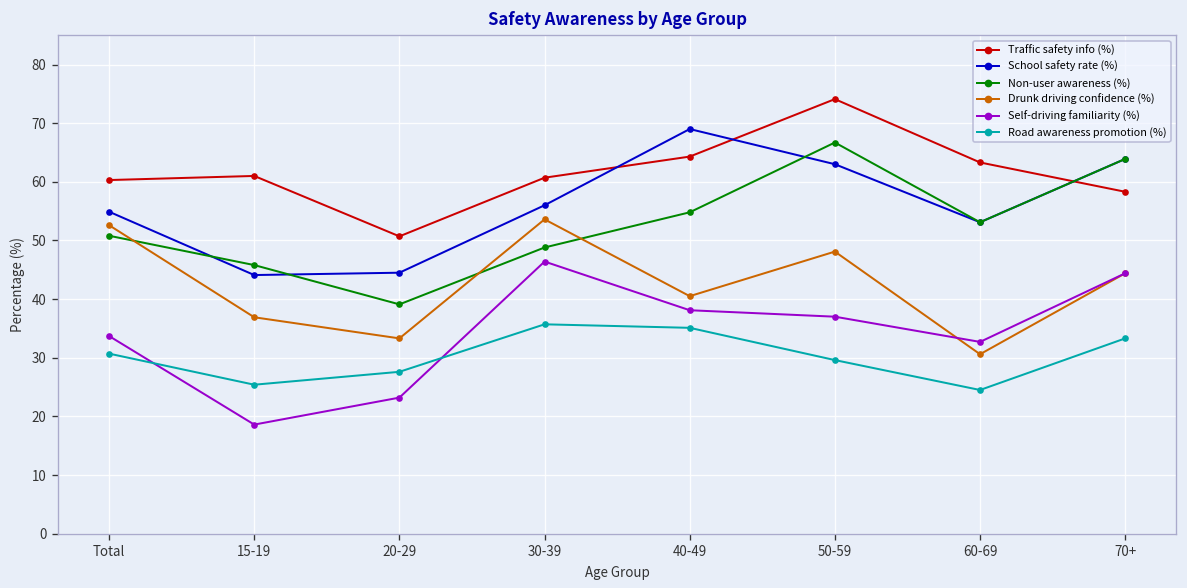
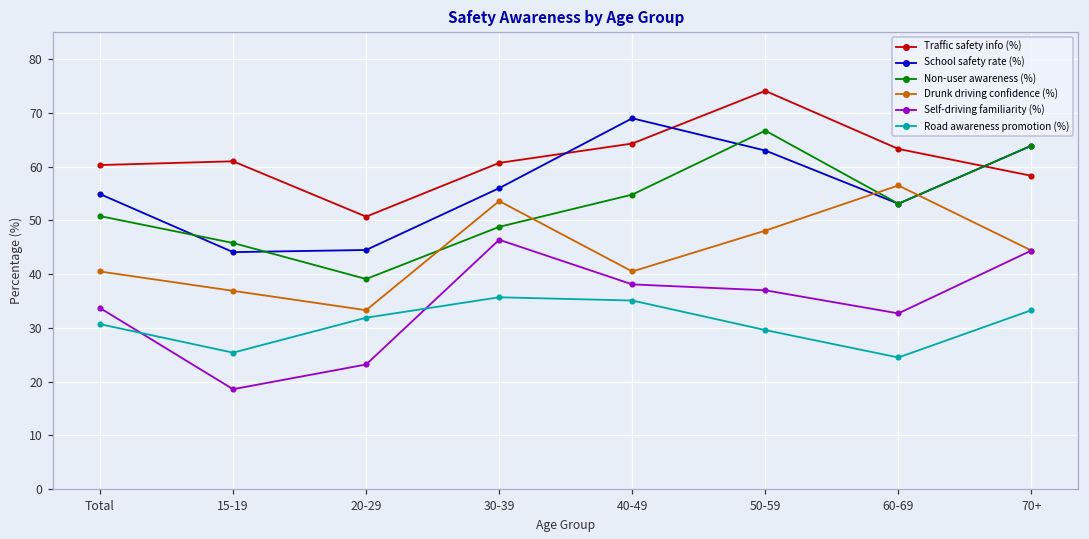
Drunk driving confidence (%), Total: 53 -> 41
Road awareness promotion (%), 20-29: 28 -> 32
Drunk driving confidence (%), 60-69: 31 -> 57
